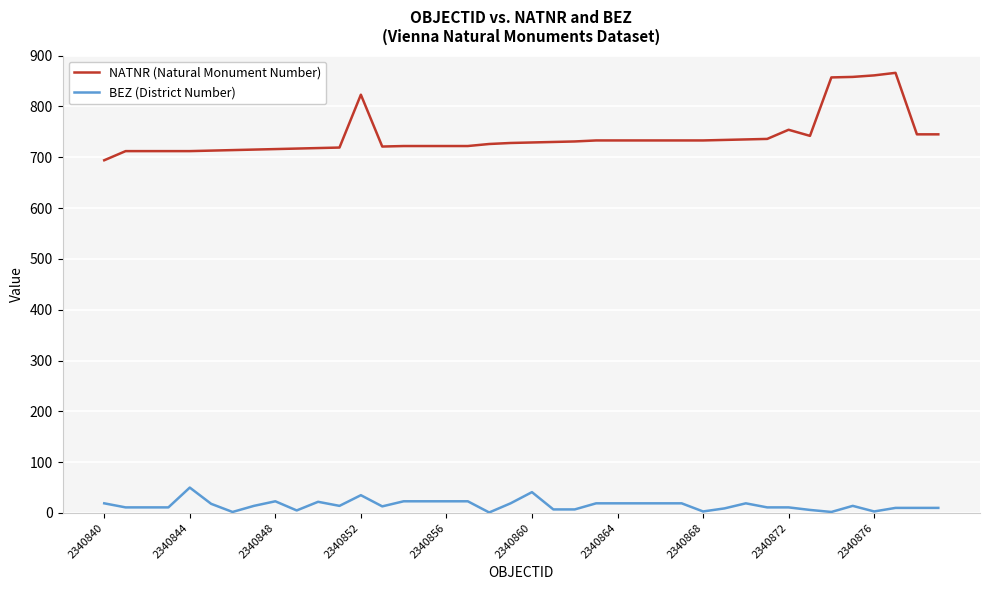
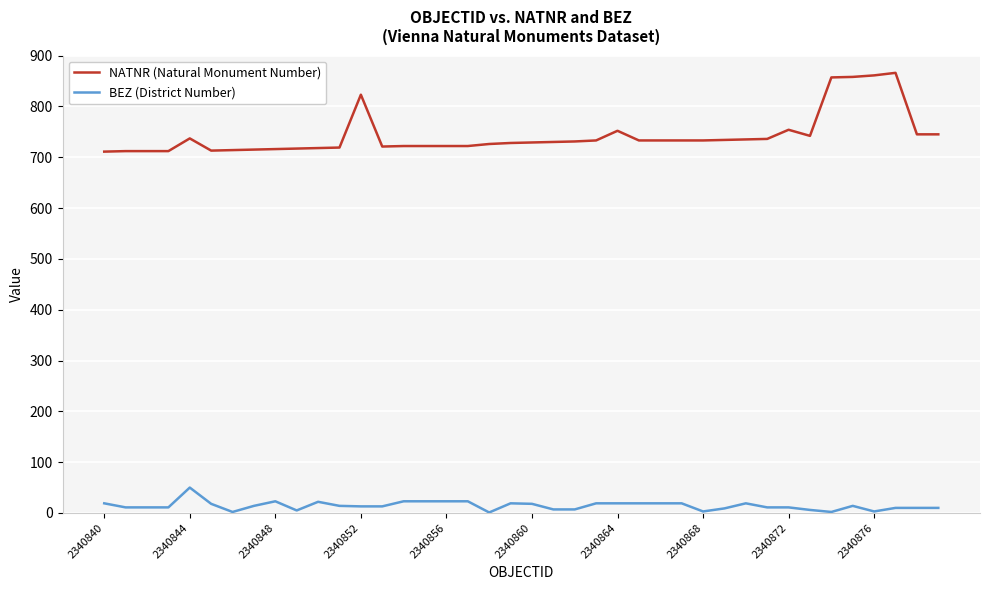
NATNR (Natural Monument Number), 2340840: 690 -> 710
NATNR (Natural Monument Number), 2340844: 710 -> 740
BEZ (District Number), 2340852: 40 -> 10
BEZ (District Number), 2340860: 40 -> 20
NATNR (Natural Monument Number), 2340864: 730 -> 750
